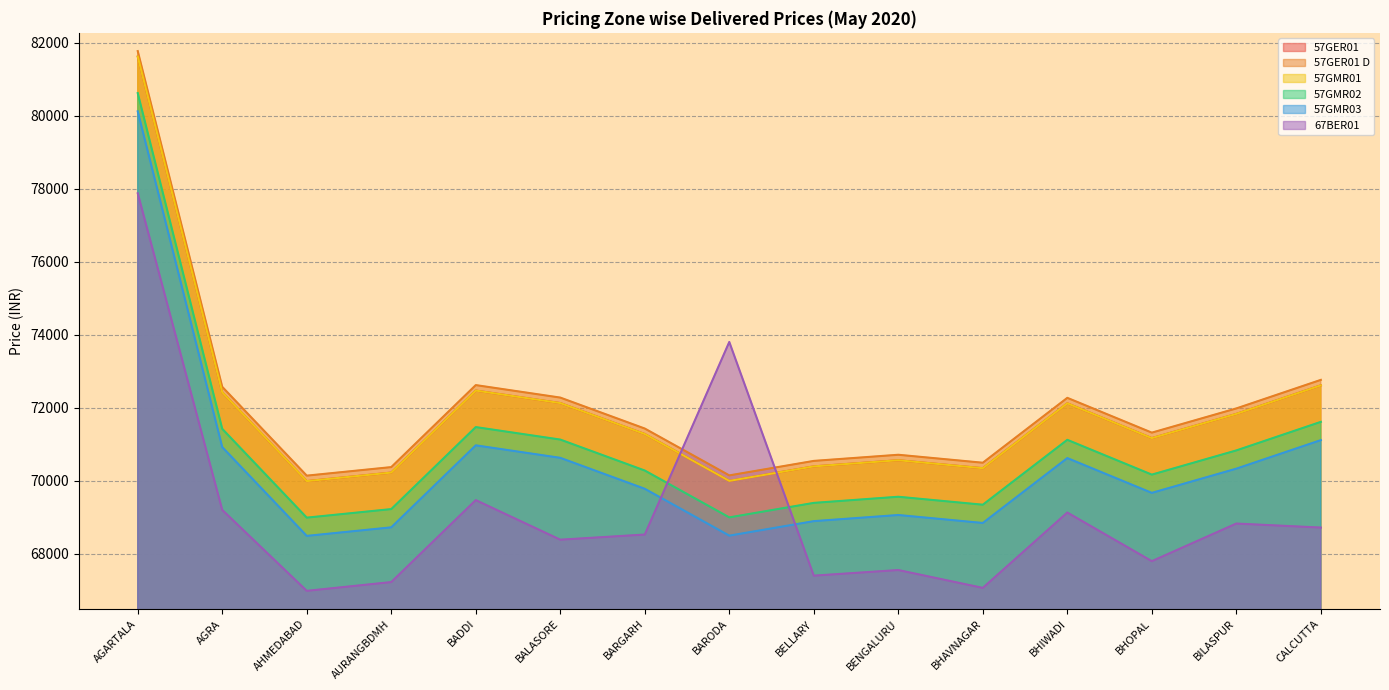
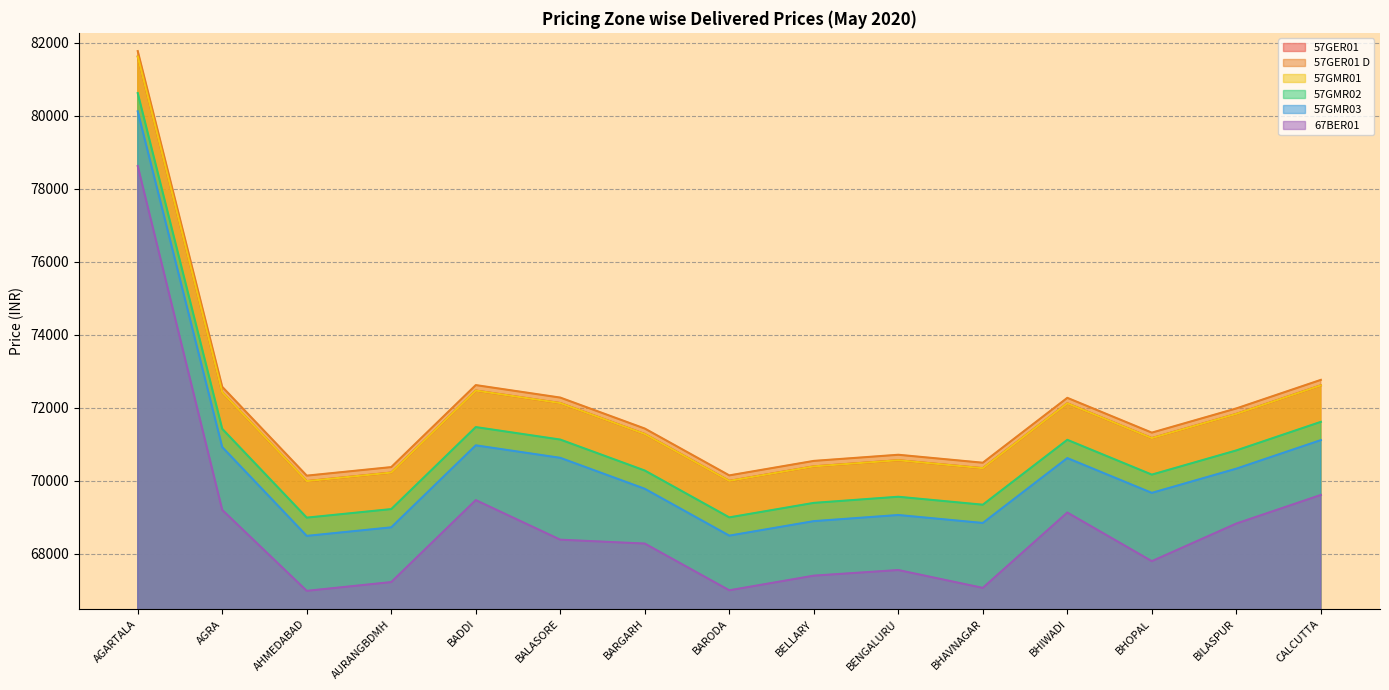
67BER01, AGARTALA: 77900 -> 78600
67BER01, BARGARH: 68500 -> 68300
67BER01, BARODA: 73800 -> 67000
67BER01, CALCUTTA: 68700 -> 69600
